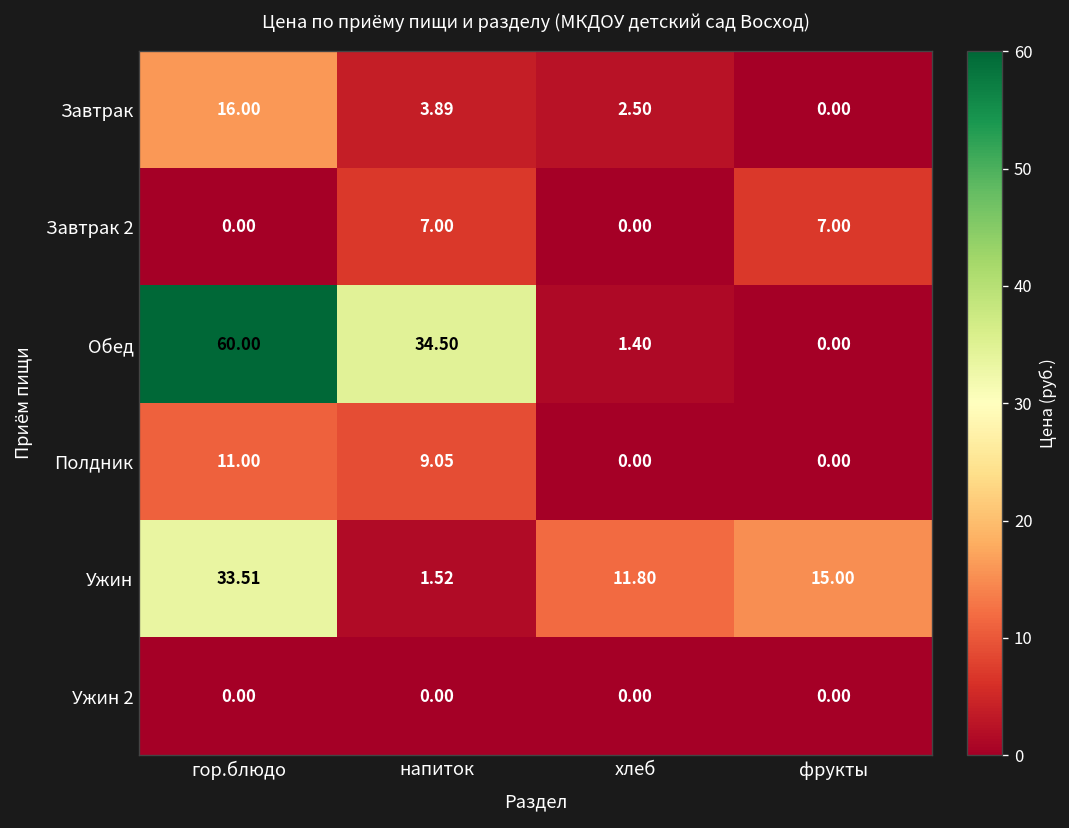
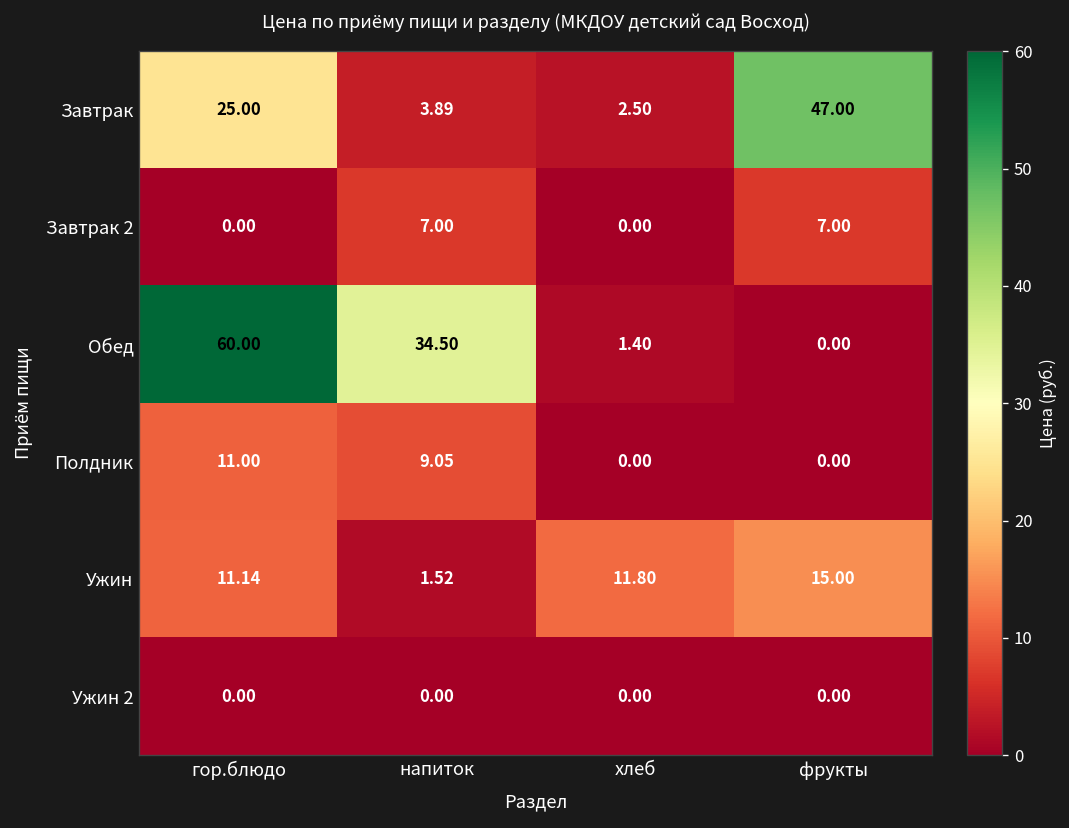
Завтрак, гор.блюдо: 16.00 -> 25.00
Завтрак, фрукты: 0.00 -> 47.00
Ужин, гор.блюдо: 33.51 -> 11.14
